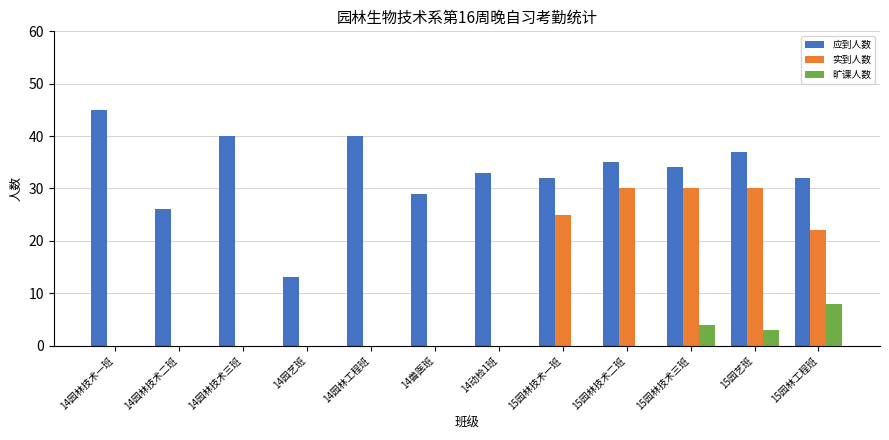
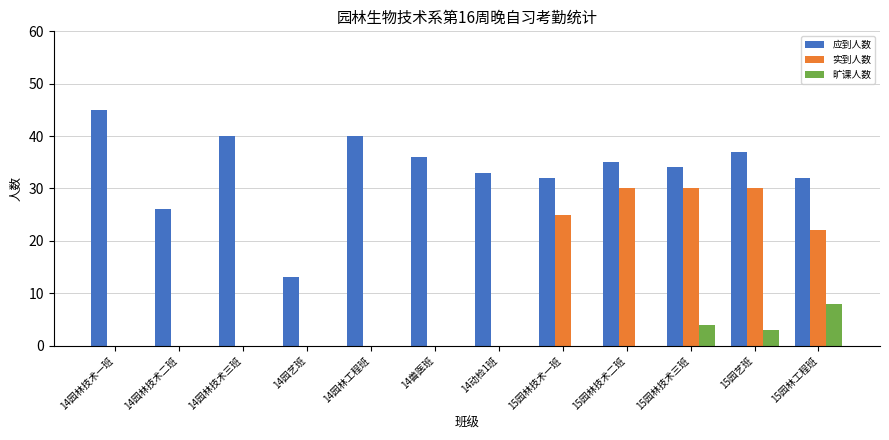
应到人数, 14兽医班: 29 -> 36
